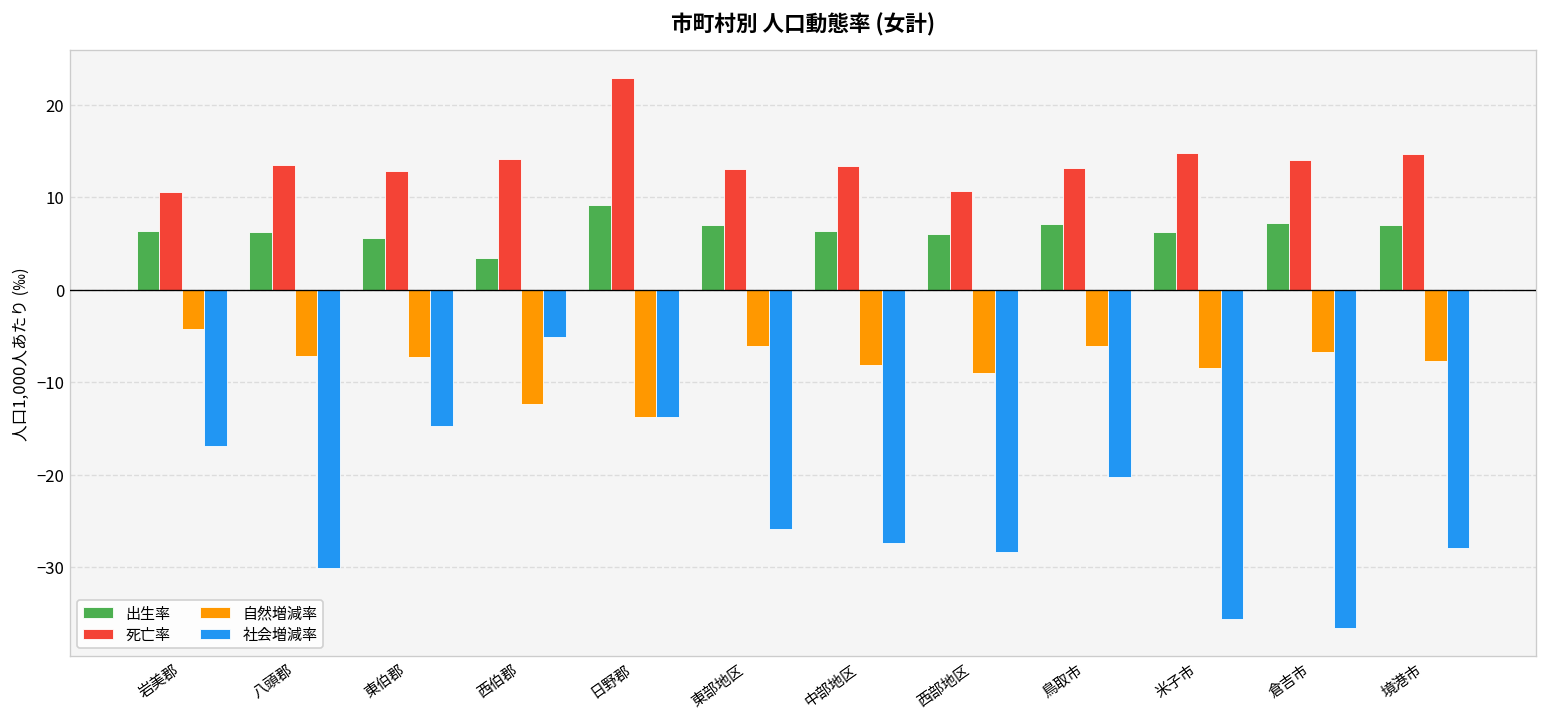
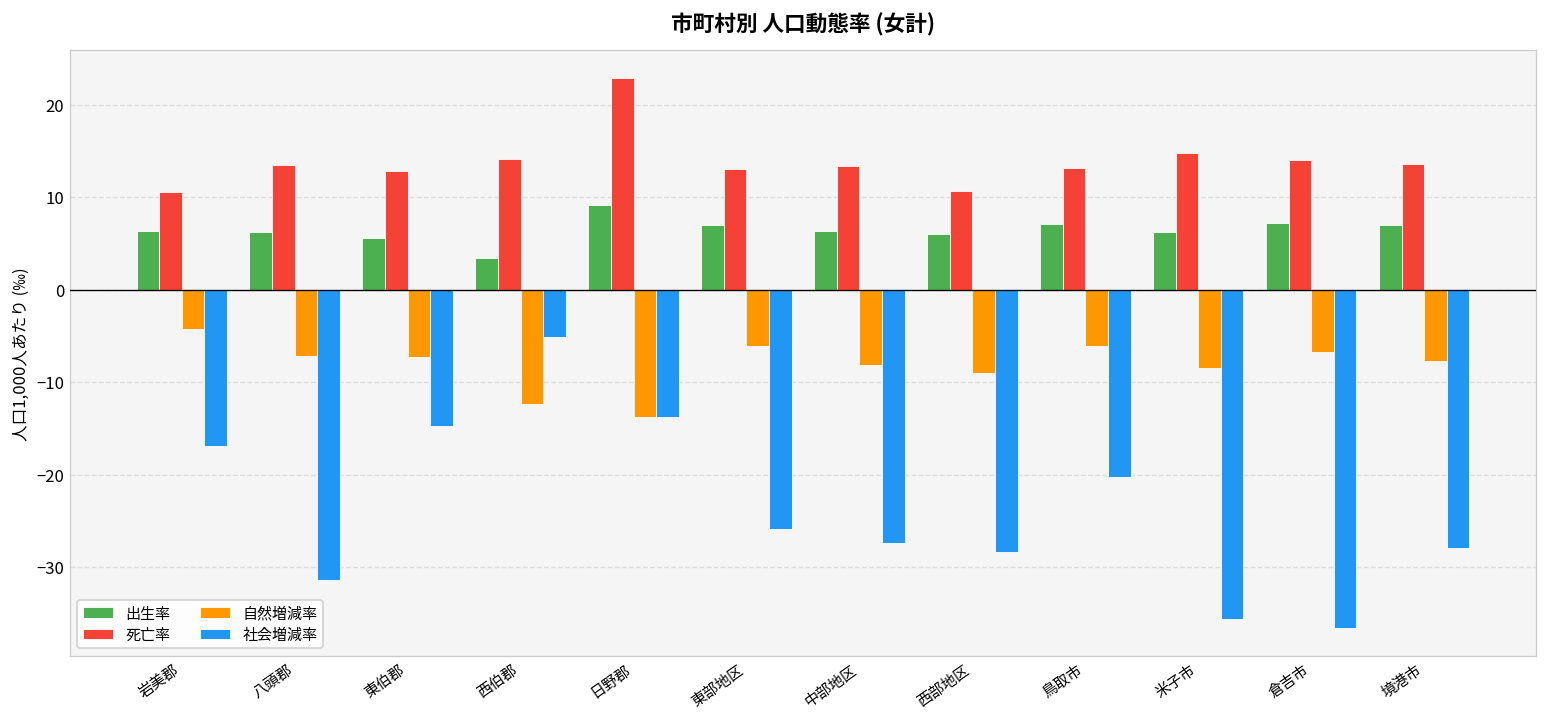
社会増減率, 八頭郡: -30 -> -31
死亡率, 境港市: 15 -> 14
